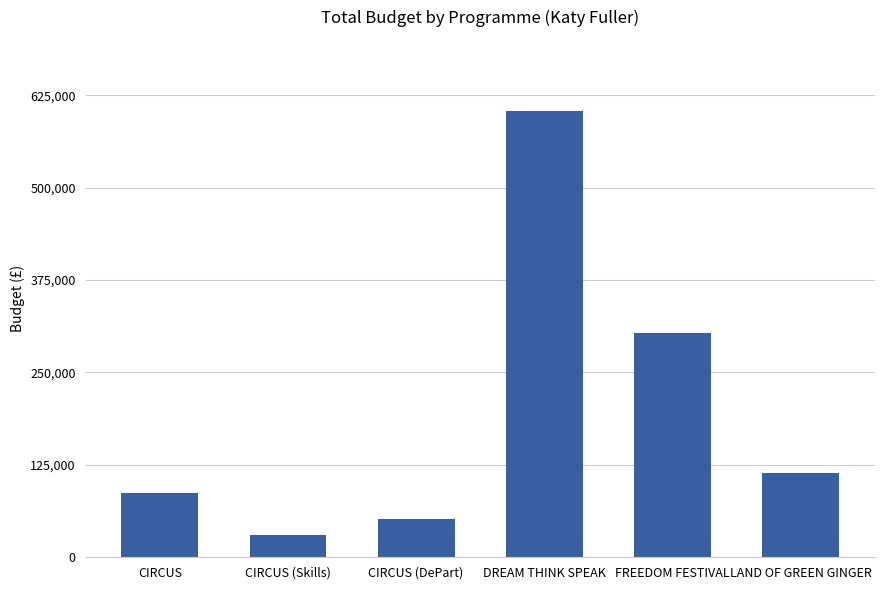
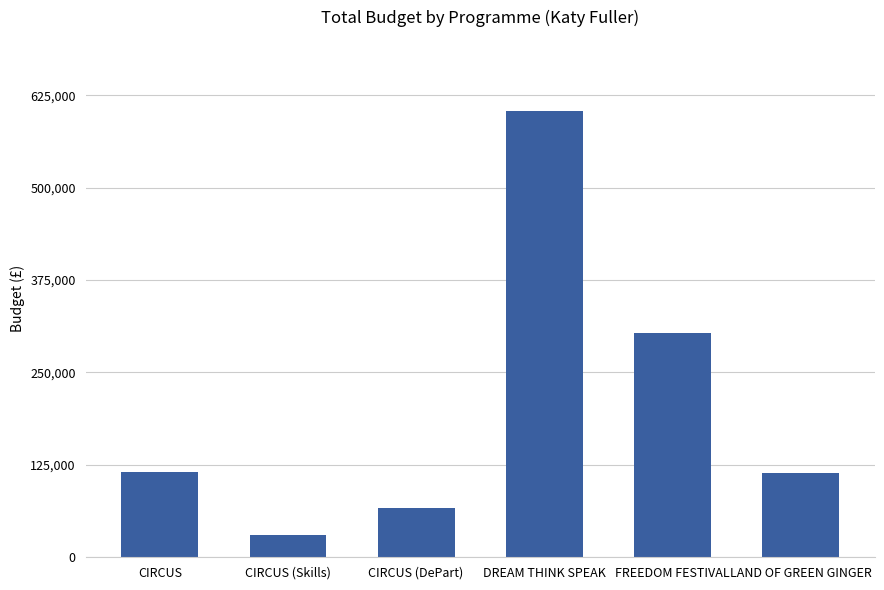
CIRCUS: 90,000 -> 120,000
CIRCUS (DePart): 50,000 -> 70,000
